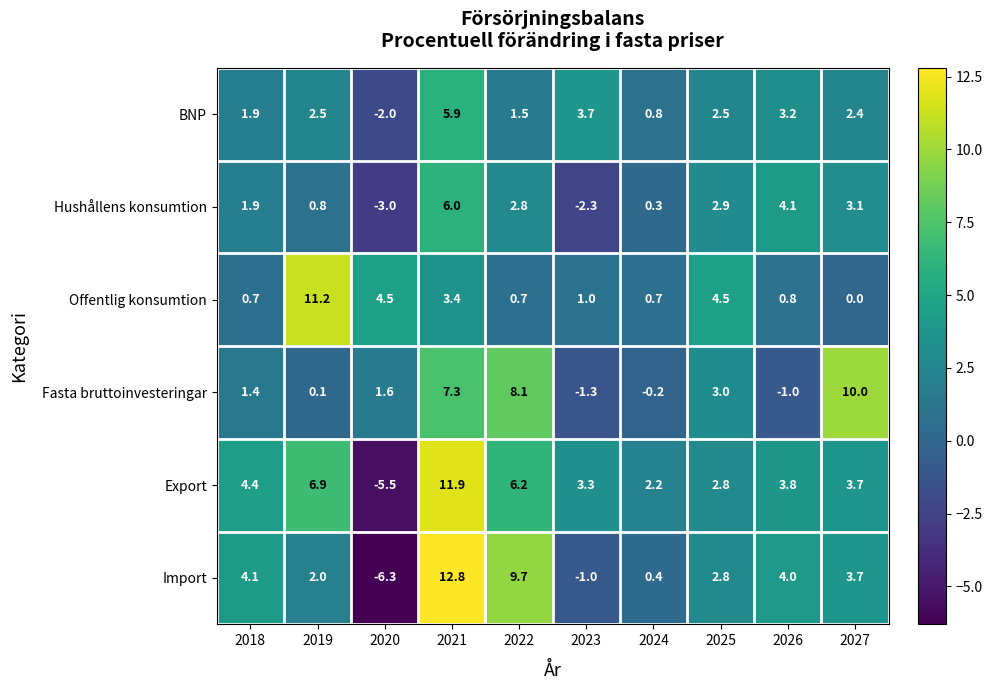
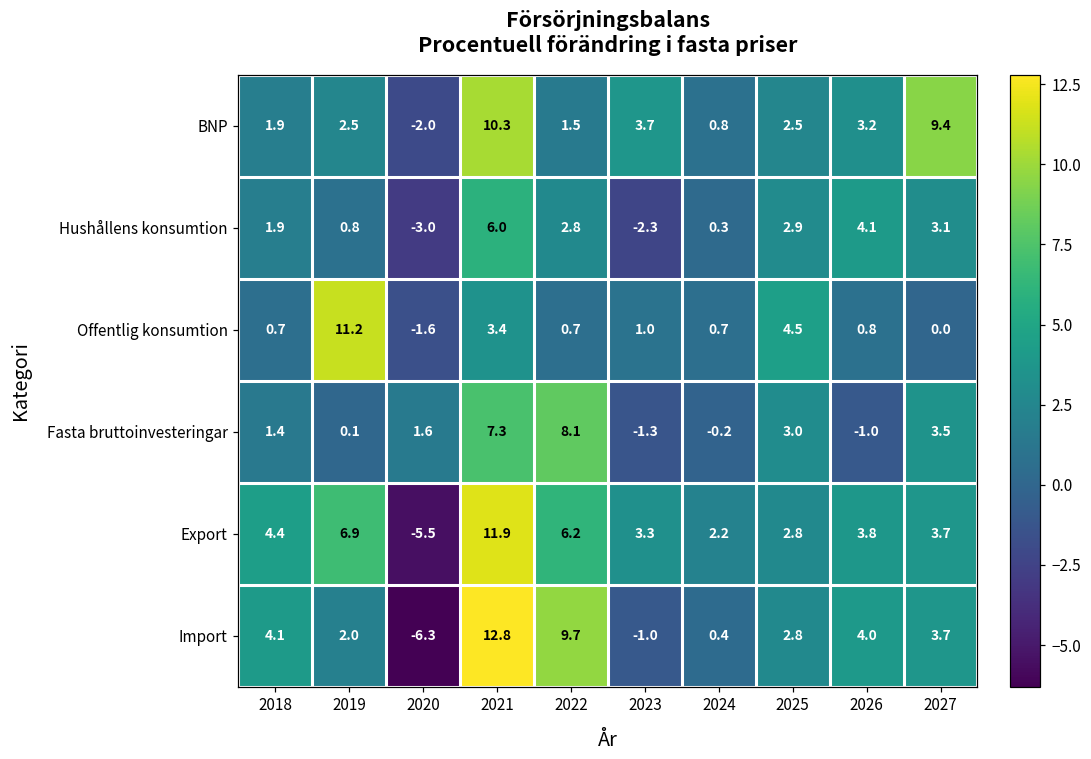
BNP, 2021: 5.9 -> 10.3
BNP, 2027: 2.4 -> 9.4
Offentlig konsumtion, 2020: 4.5 -> -1.6
Fasta bruttoinvesteringar, 2027: 10.0 -> 3.5
